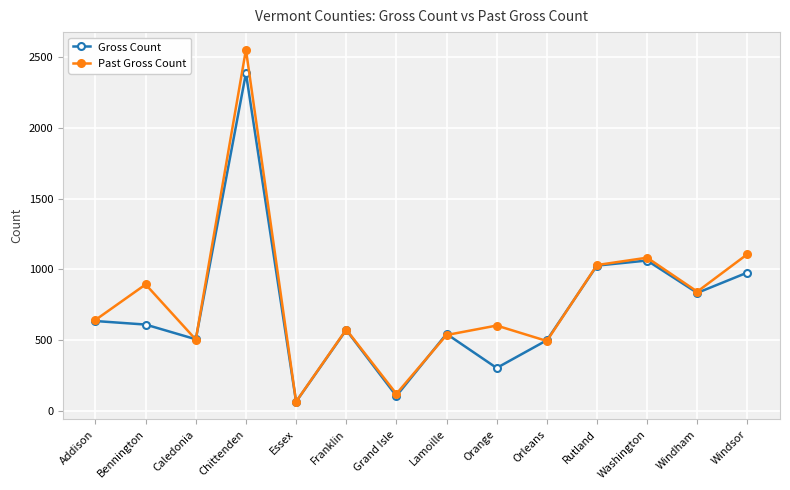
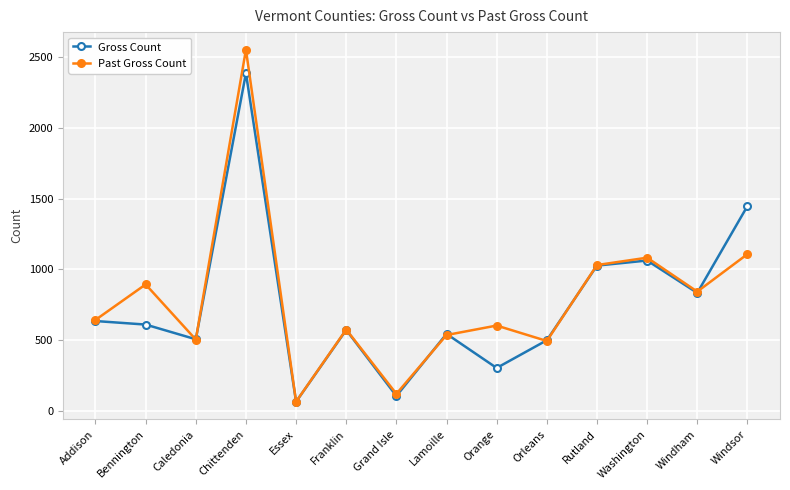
Gross Count, Windsor: 980 -> 1450
